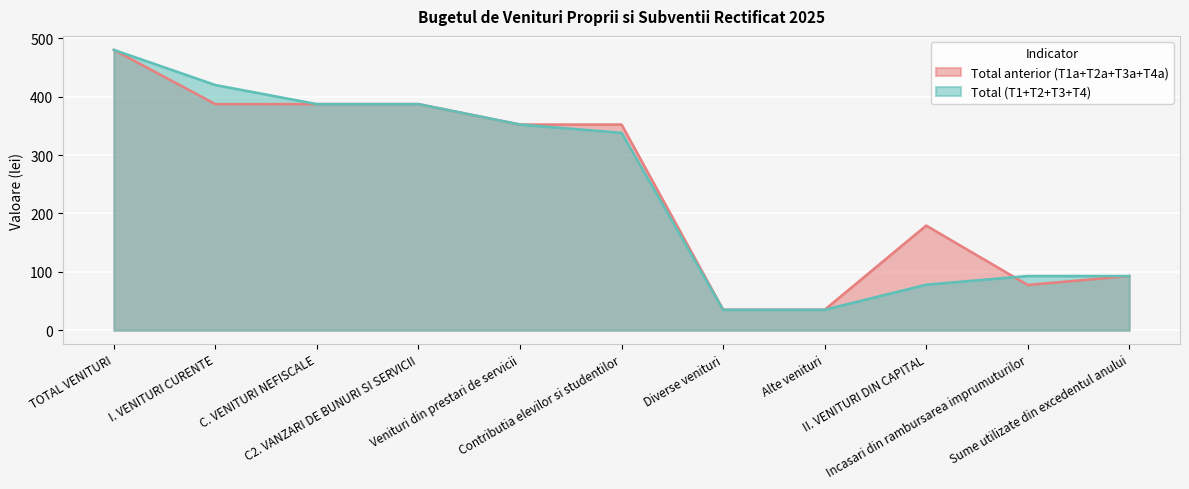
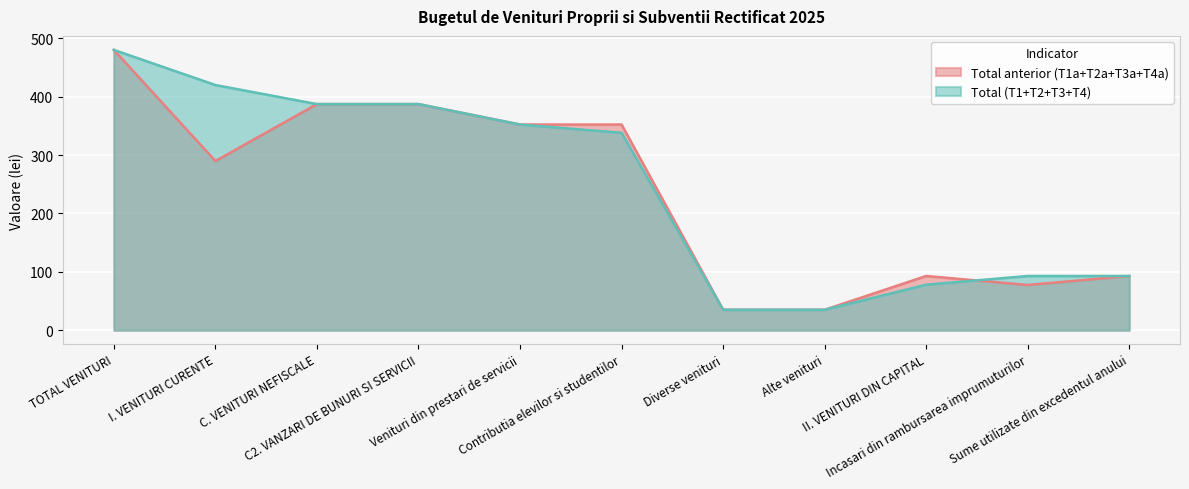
Total anterior (T1a+T2a+T3a+T4a), I. VENITURI CURENTE: 390 -> 290
Total anterior (T1a+T2a+T3a+T4a), II. VENITURI DIN CAPITAL: 180 -> 90
